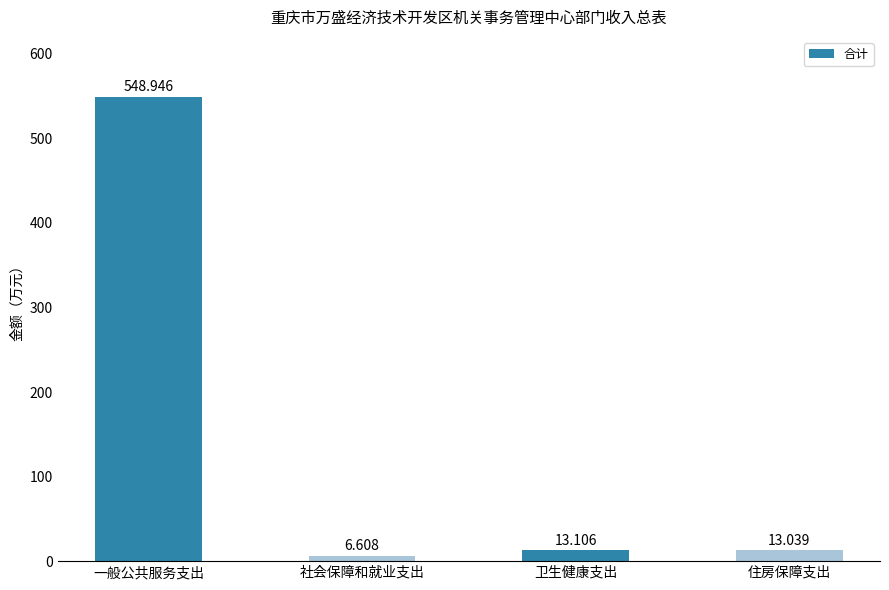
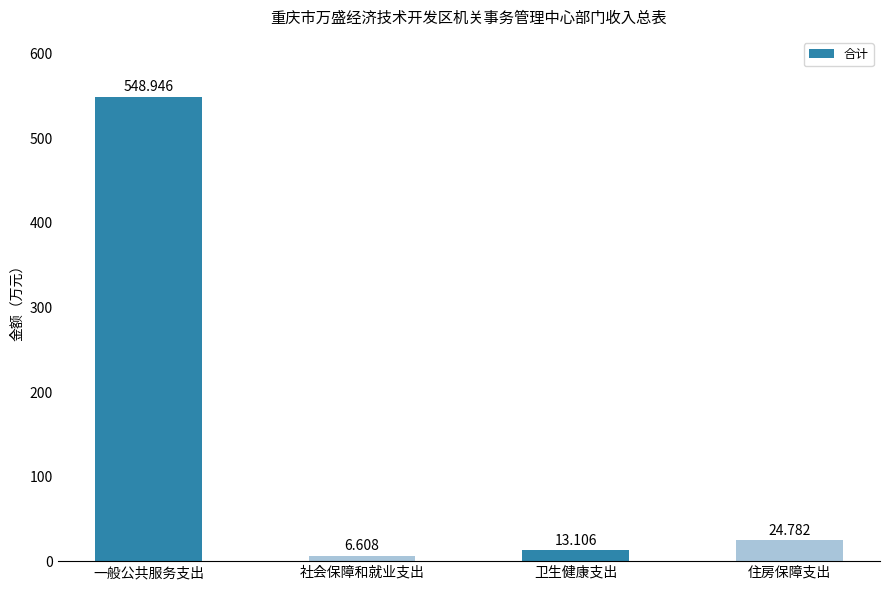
住房保障支出: 13.039 -> 24.782
